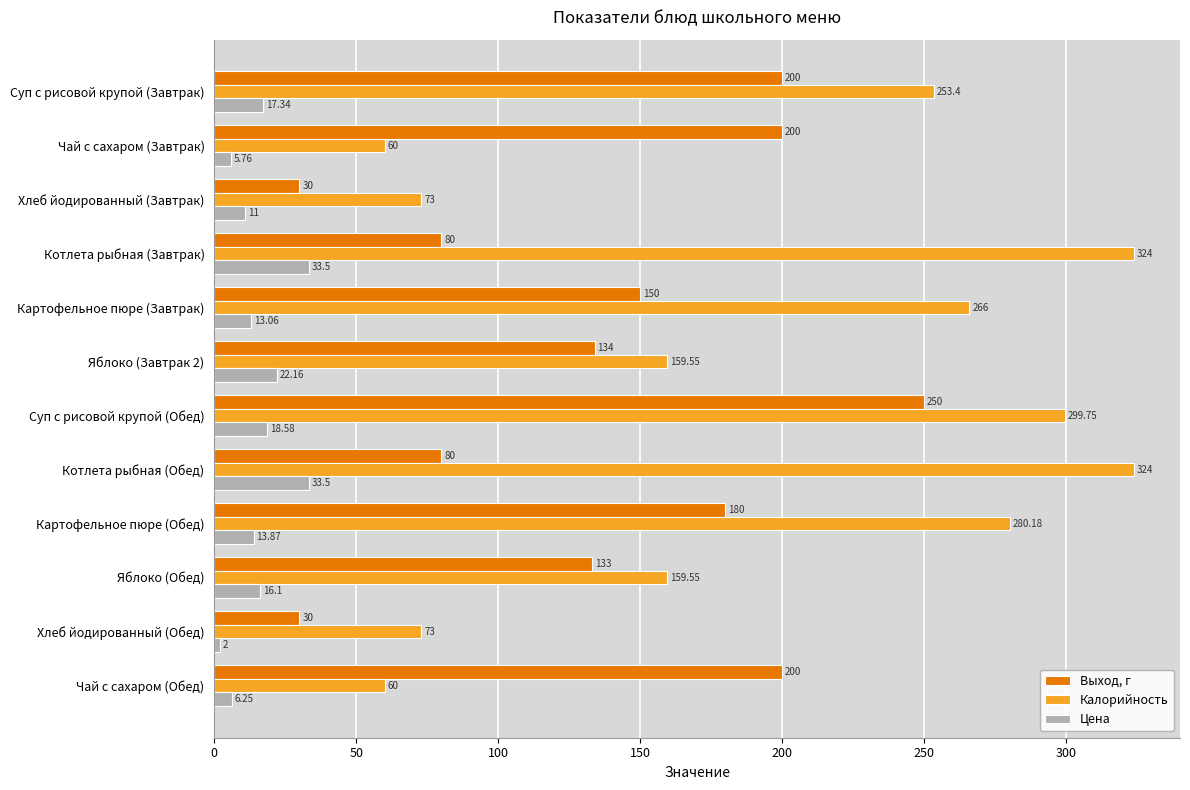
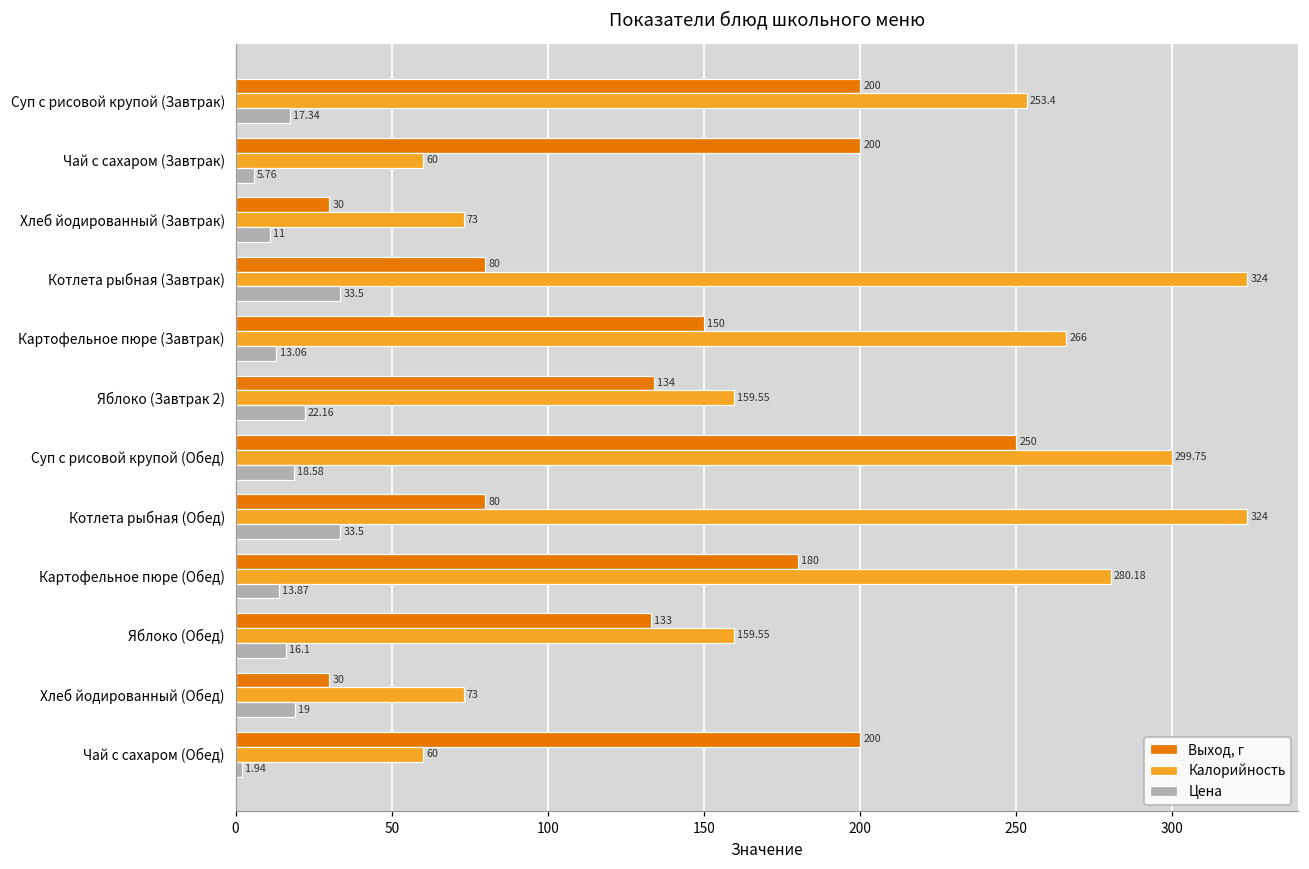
Цена, Хлеб йодированный (Обед): 2 -> 19
Цена, Чай с сахаром (Обед): 6.25 -> 1.94
